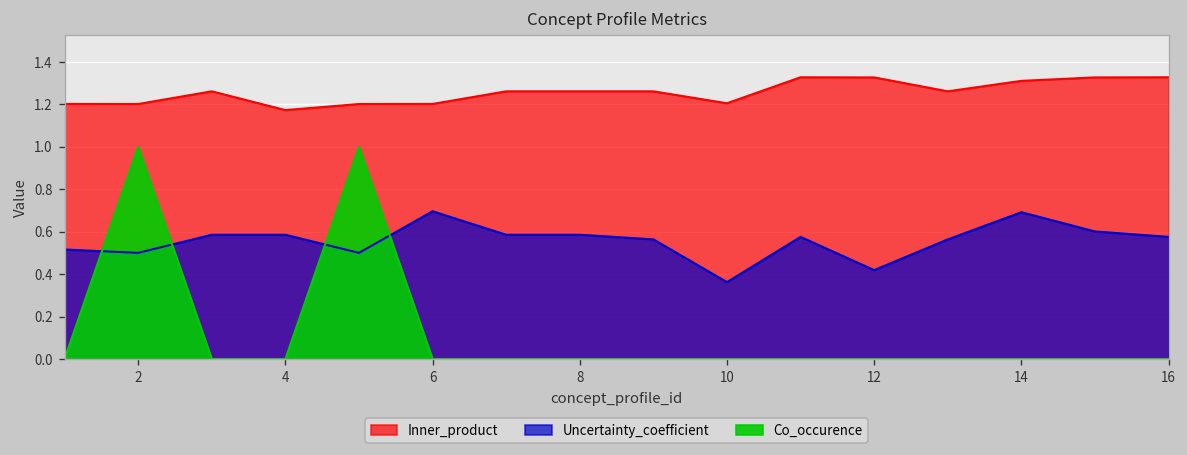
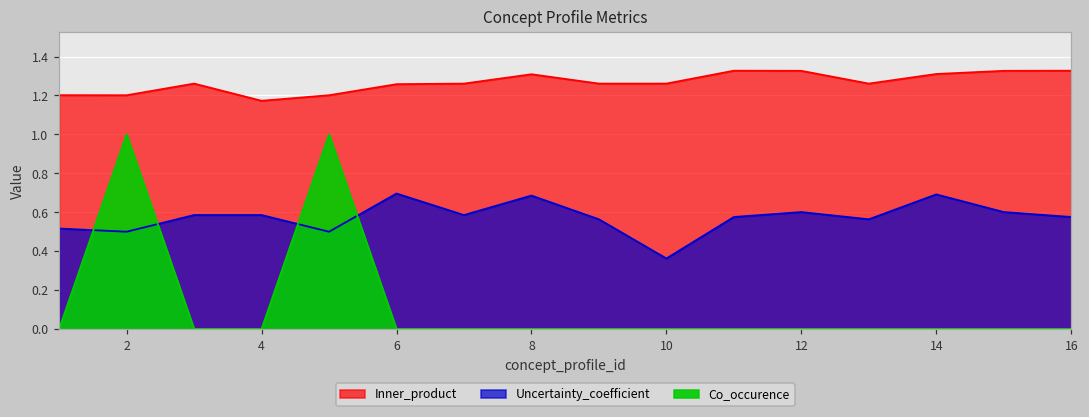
Inner_product, 6: 1.20 -> 1.26
Inner_product, 8: 1.26 -> 1.31
Uncertainty_coefficient, 8: 0.59 -> 0.69
Inner_product, 10: 1.20 -> 1.26
Uncertainty_coefficient, 12: 0.42 -> 0.60
